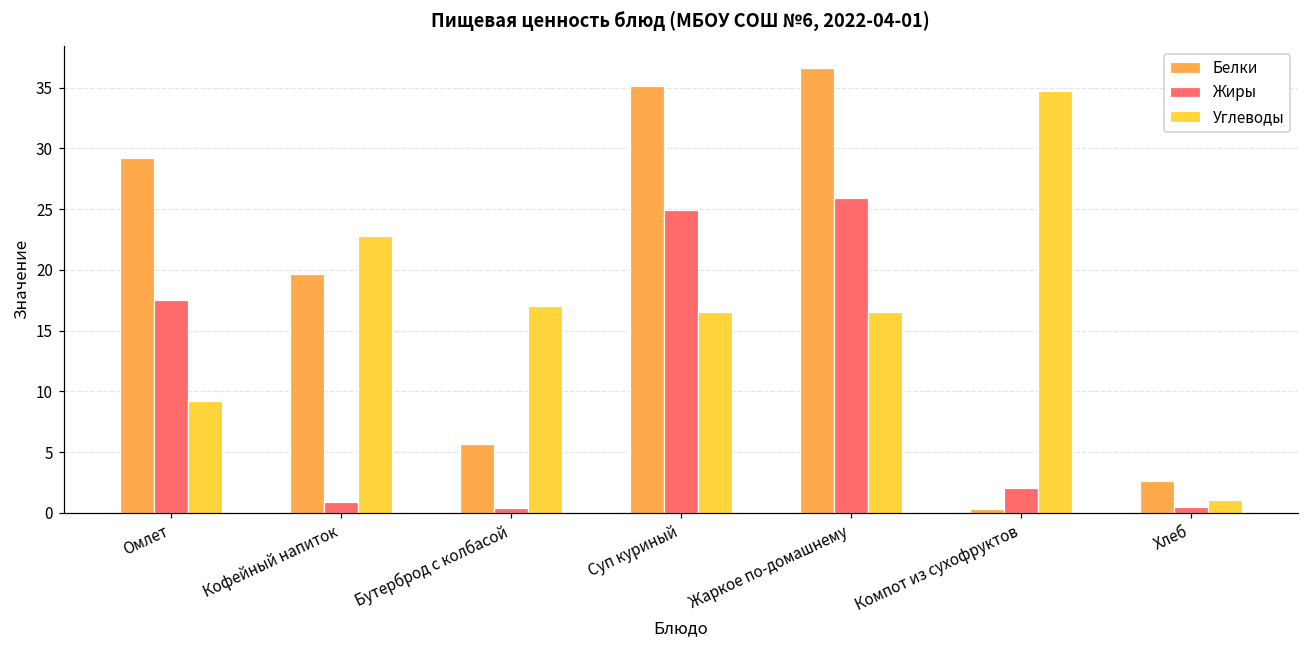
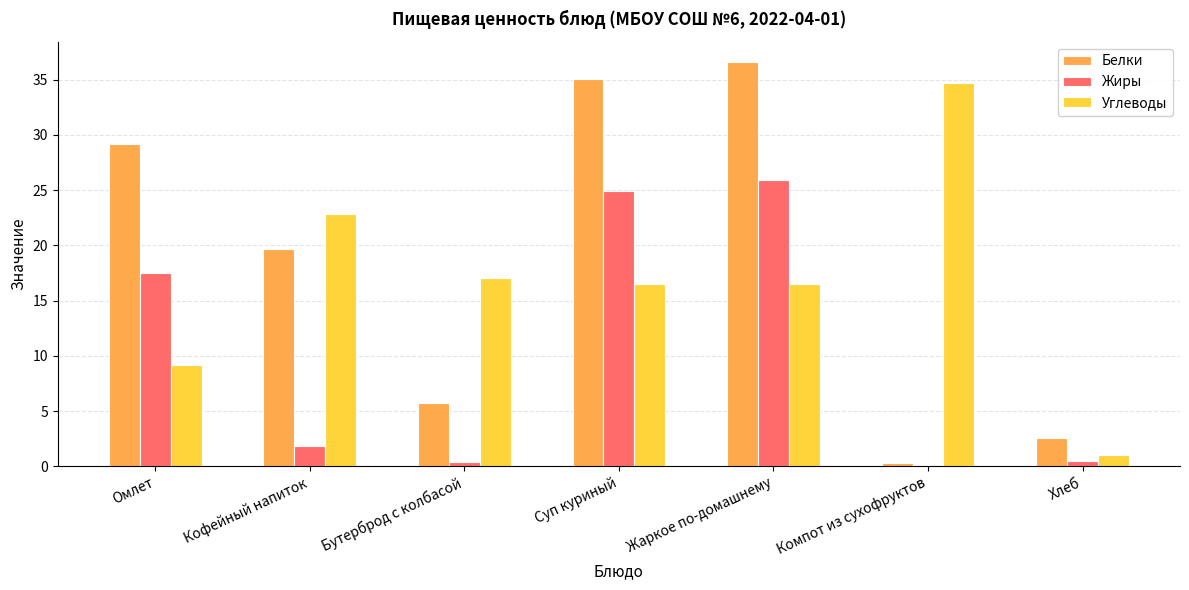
Жиры, Кофейный напиток: 0.9 -> 1.8
Жиры, Компот из сухофруктов: 2.0 -> 0.0
